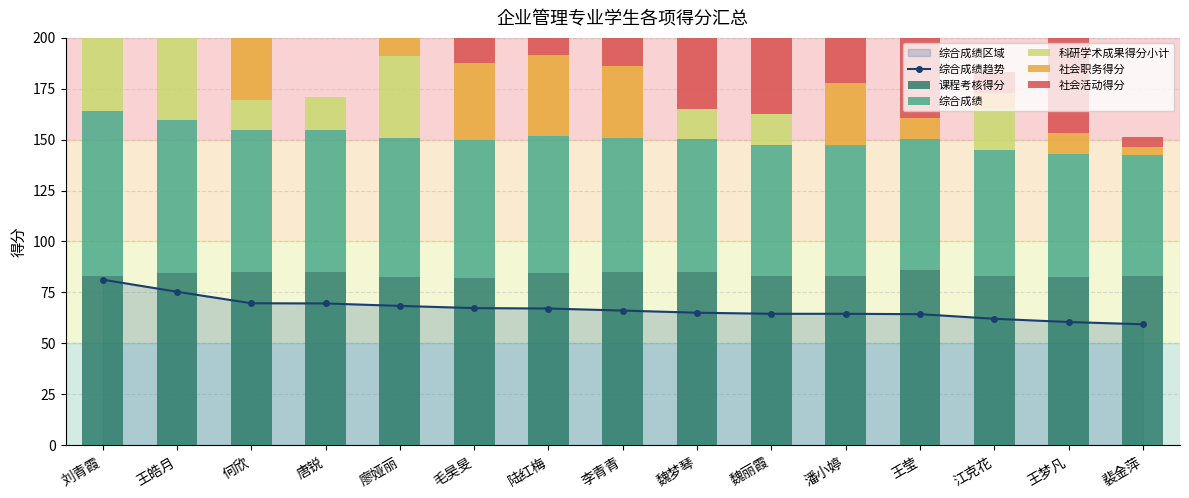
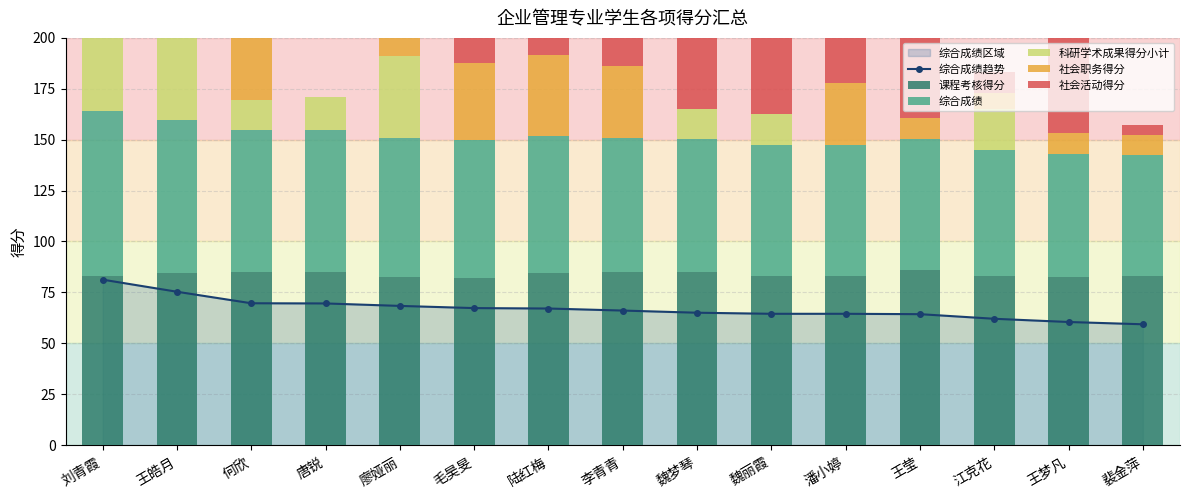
社会职务得分, 裴金萍: 4 -> 10
